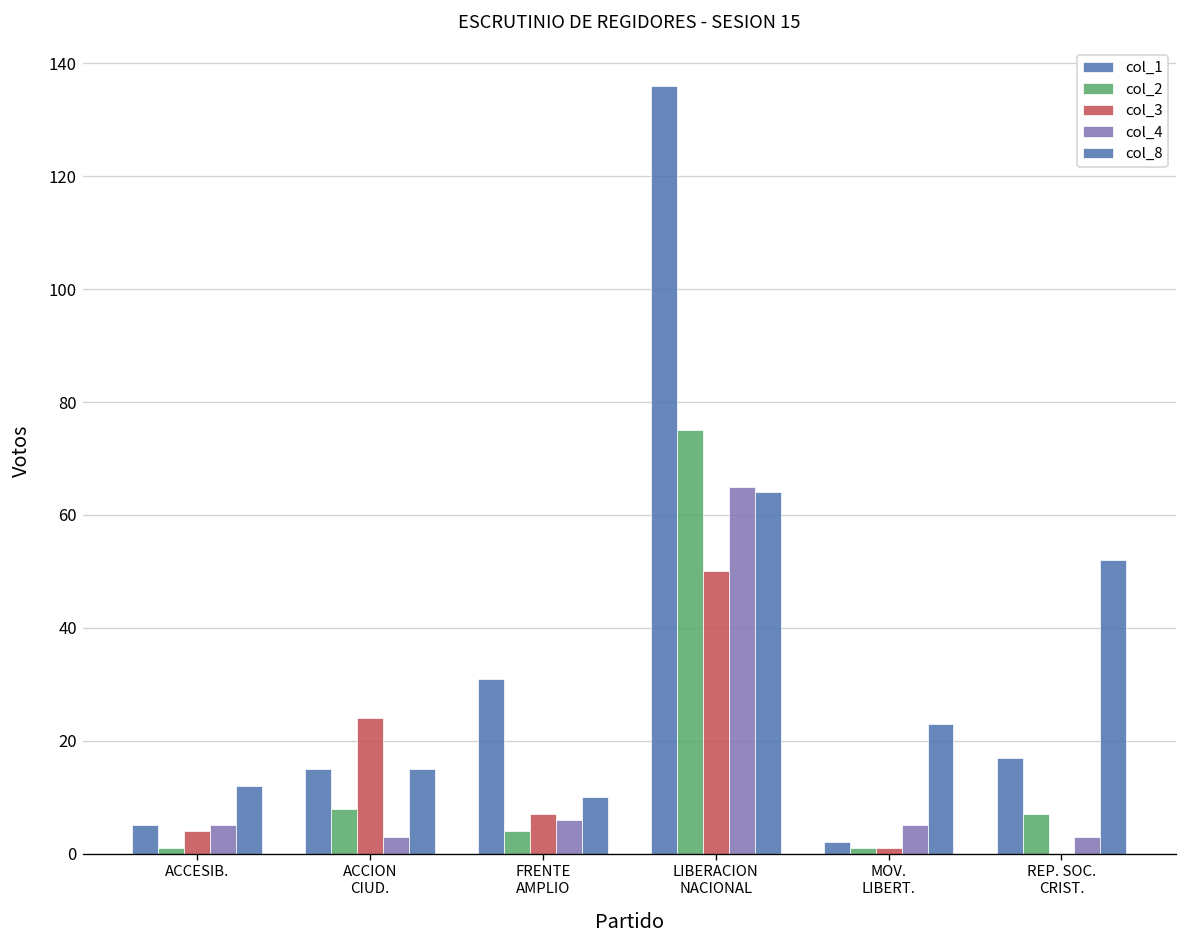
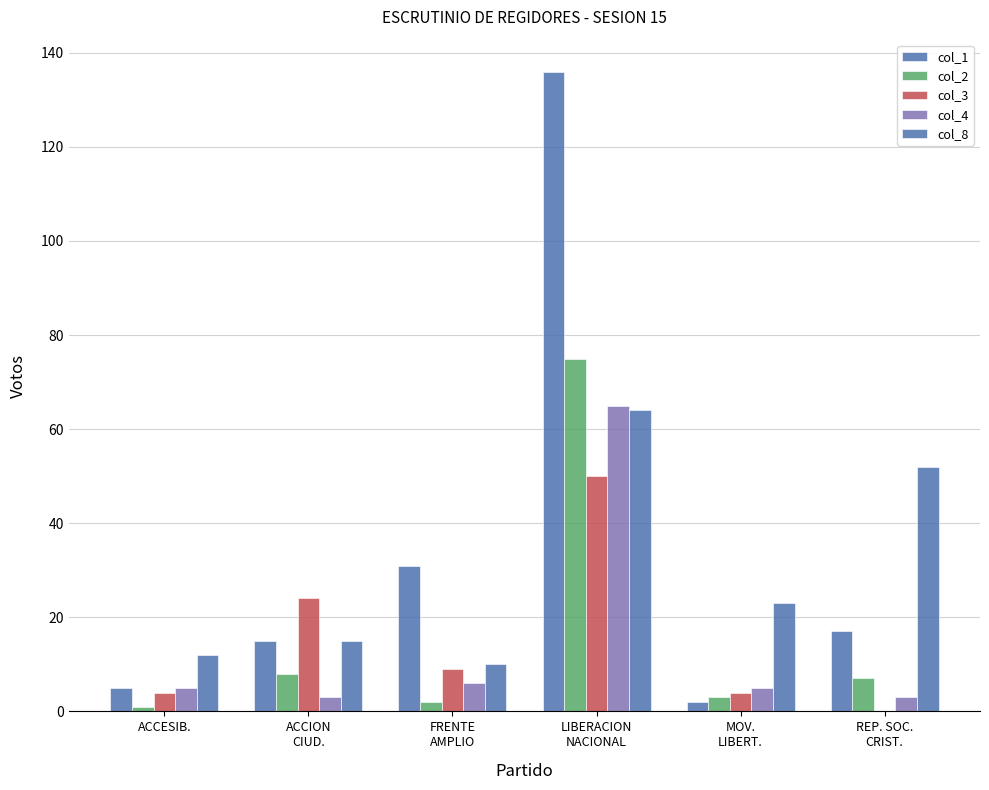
col_2, FRENTE AMPLIO: 4 -> 2
col_3, FRENTE AMPLIO: 7 -> 9
col_2, MOV. LIBERT.: 1 -> 3
col_3, MOV. LIBERT.: 1 -> 4
